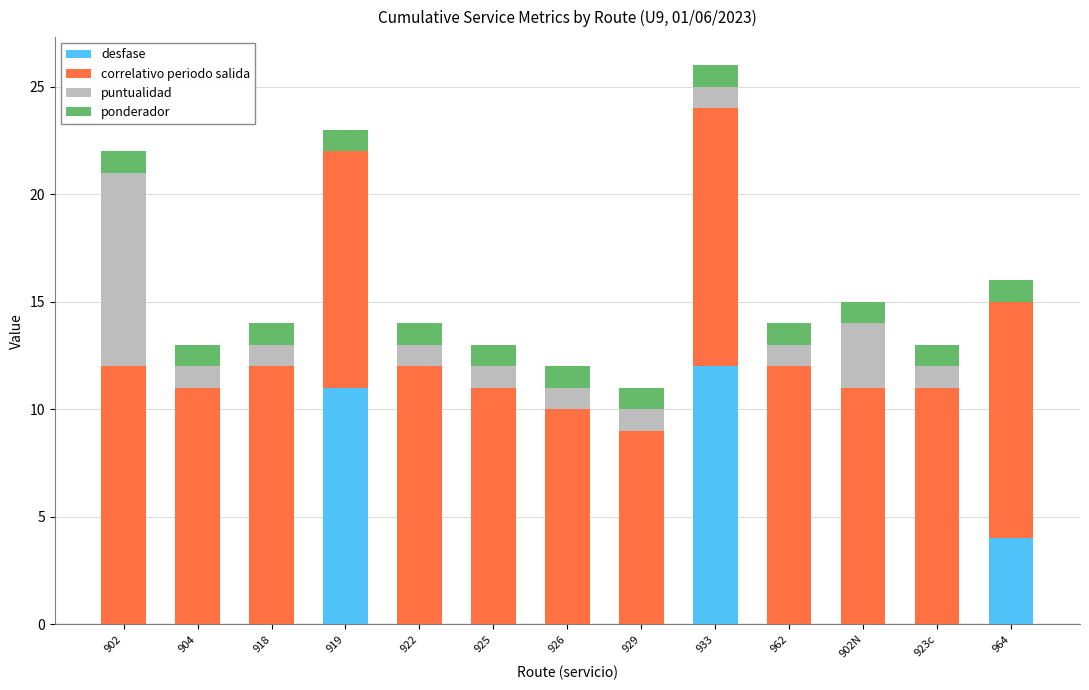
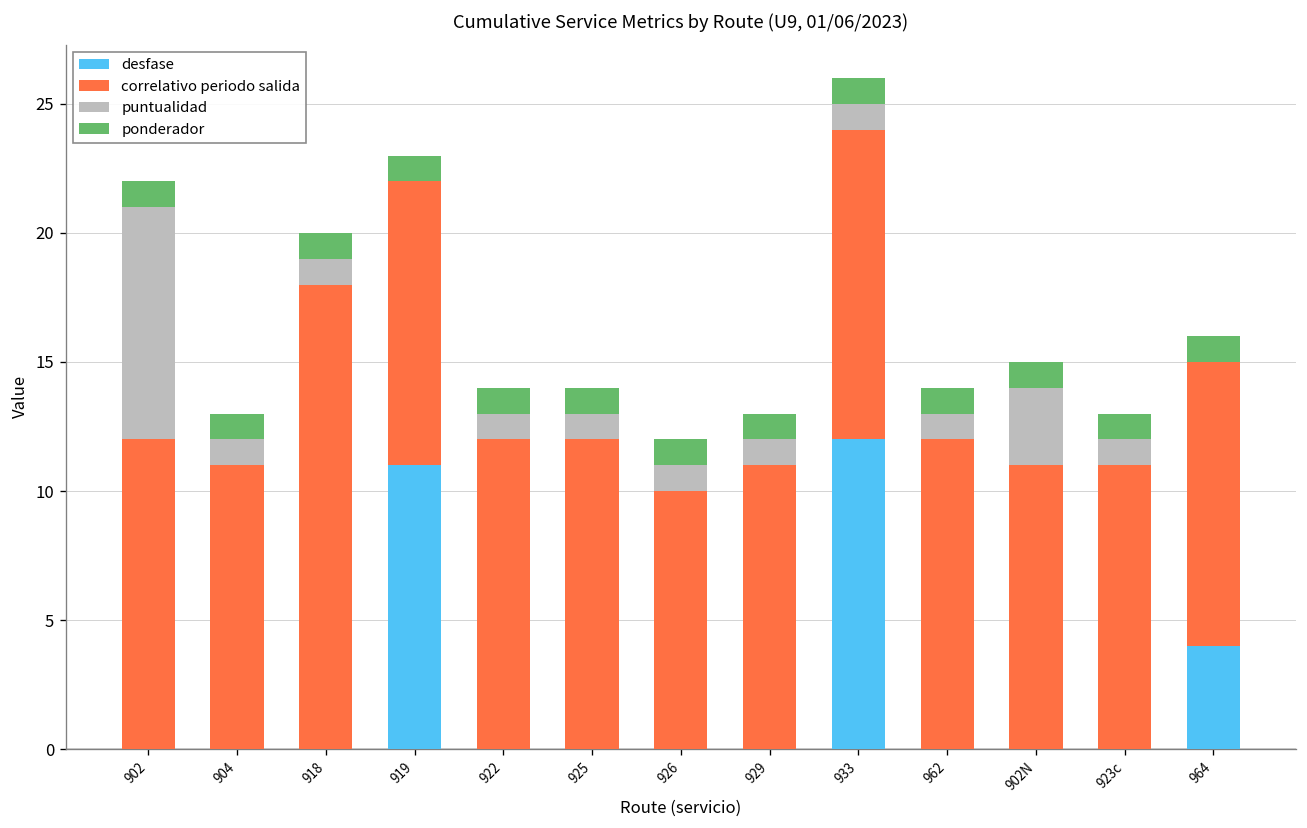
correlativo periodo salida, 918: 12 -> 18
correlativo periodo salida, 925: 11 -> 12
correlativo periodo salida, 929: 9 -> 11
